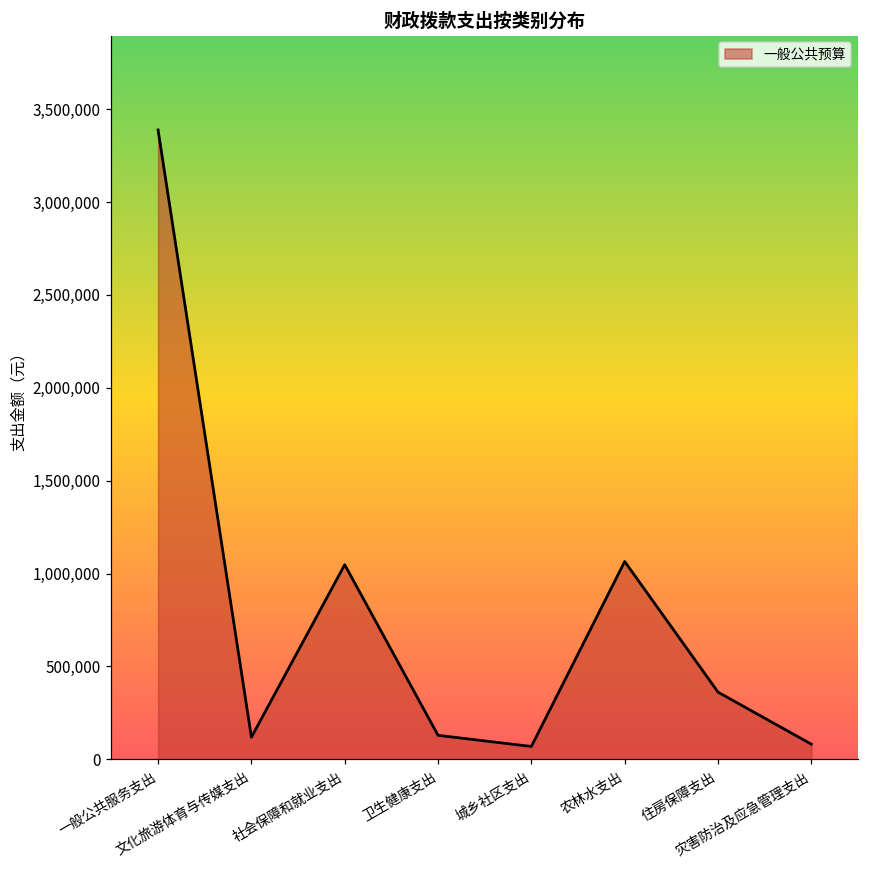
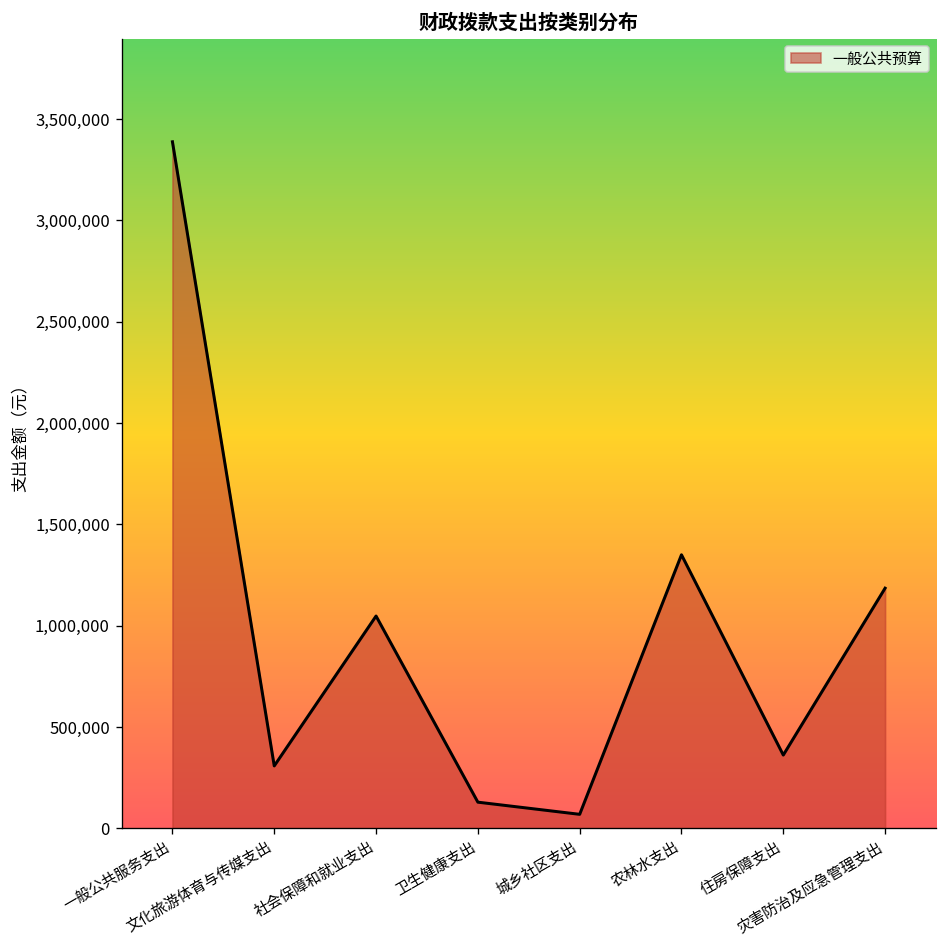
文化旅游体育与传媒支出: 120,000 -> 310,000
农林水支出: 1,060,000 -> 1,350,000
灾害防治及应急管理支出: 80,000 -> 1,190,000
